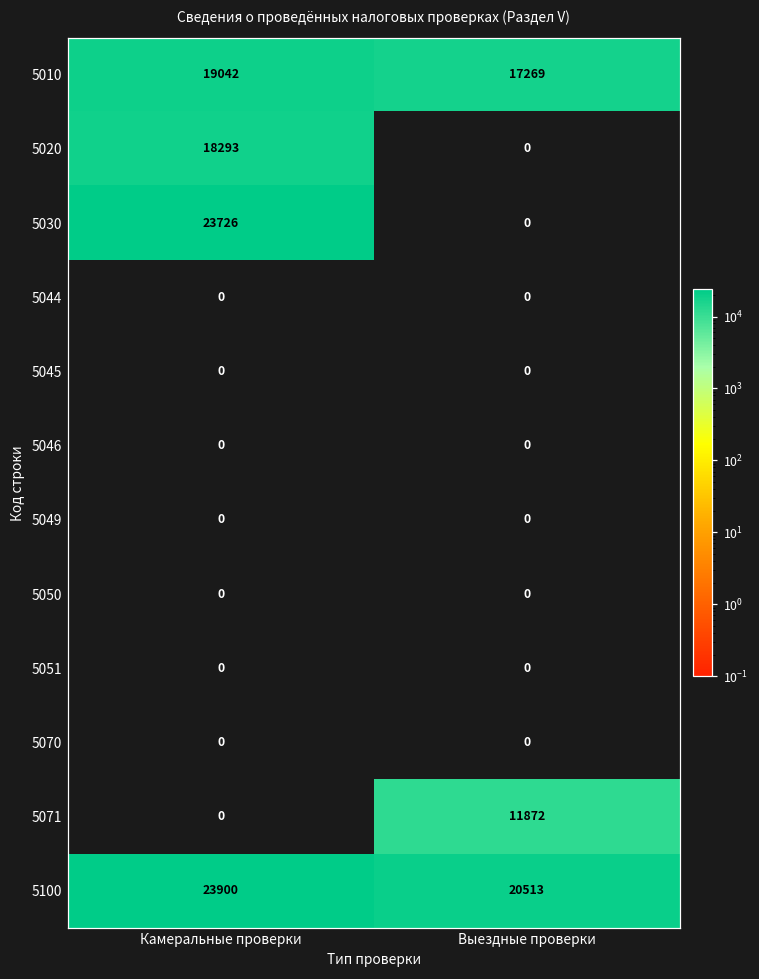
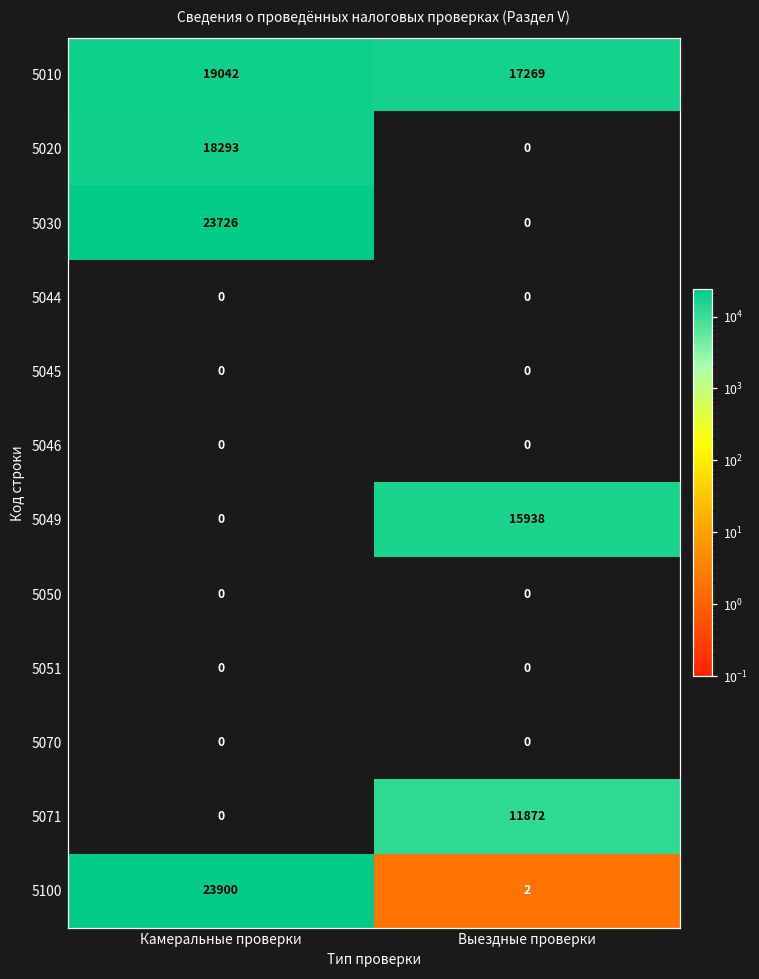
5049, Выездные проверки: 0 -> 15938
5100, Выездные проверки: 20513 -> 2
